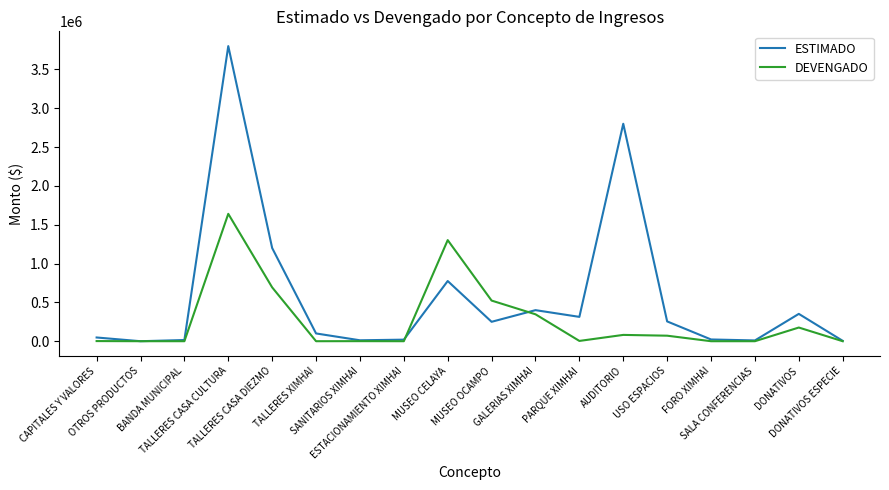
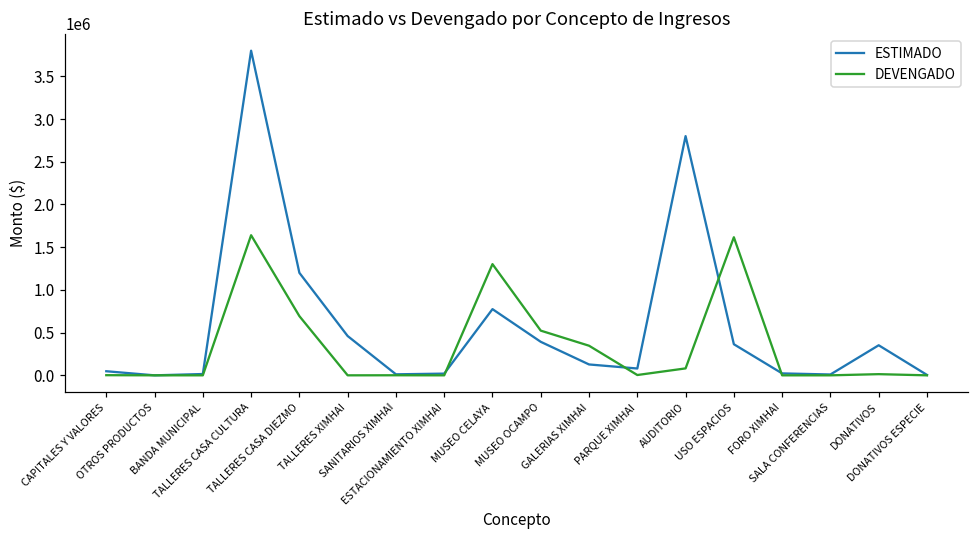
ESTIMADO, TALLERES XIMHAI: 100000 -> 500000
ESTIMADO, MUSEO OCAMPO: 300000 -> 400000
ESTIMADO, GALERIAS XIMHAI: 400000 -> 100000
ESTIMADO, PARQUE XIMHAI: 300000 -> 100000
ESTIMADO, USO ESPACIOS: 300000 -> 400000
DEVENGADO, USO ESPACIOS: 100000 -> 1600000
DEVENGADO, DONATIVOS: 200000 -> 0
